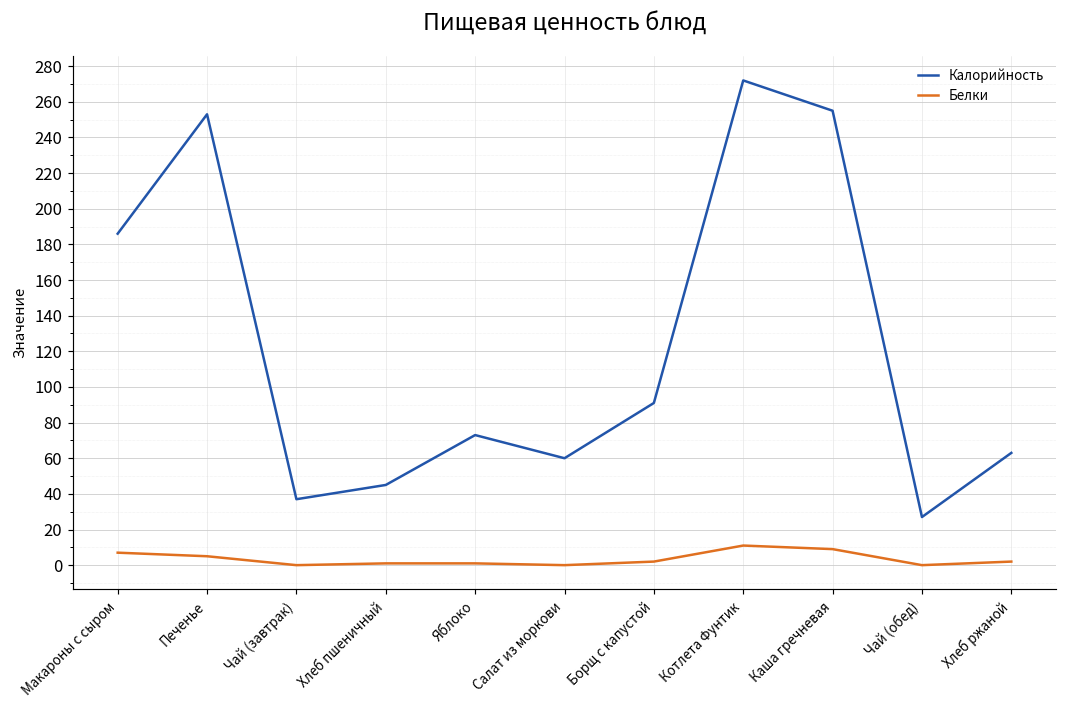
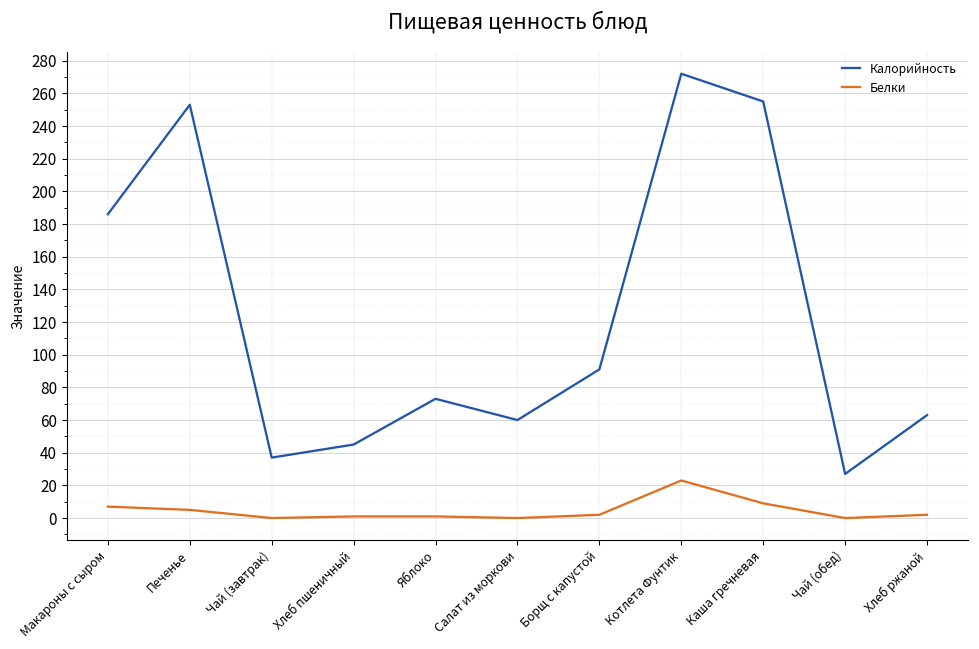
Белки, Котлета Фунтик: 11 -> 23
